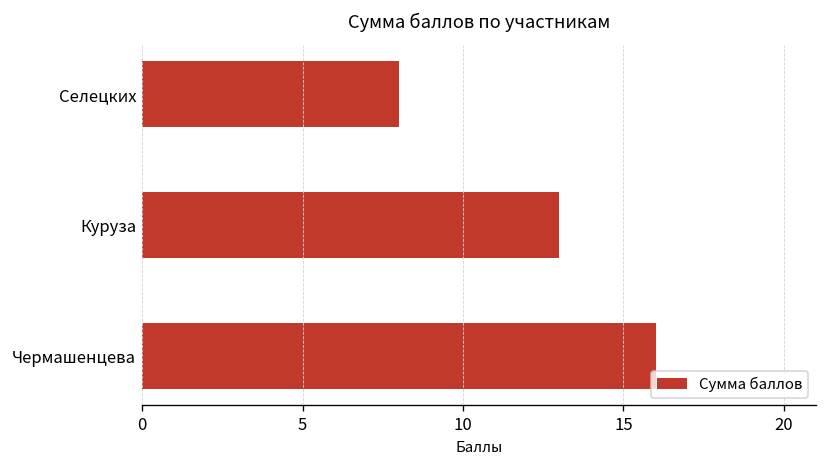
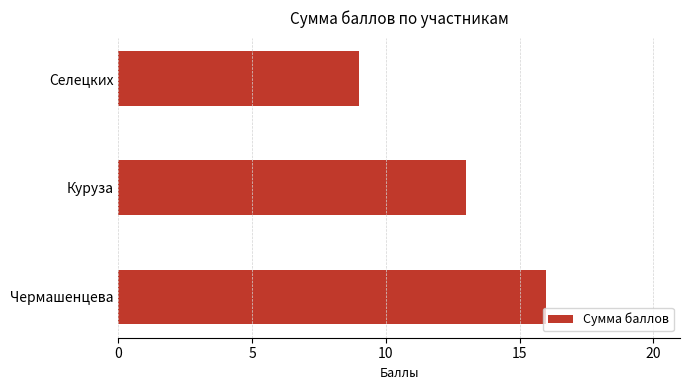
Селецких: 8 -> 9
